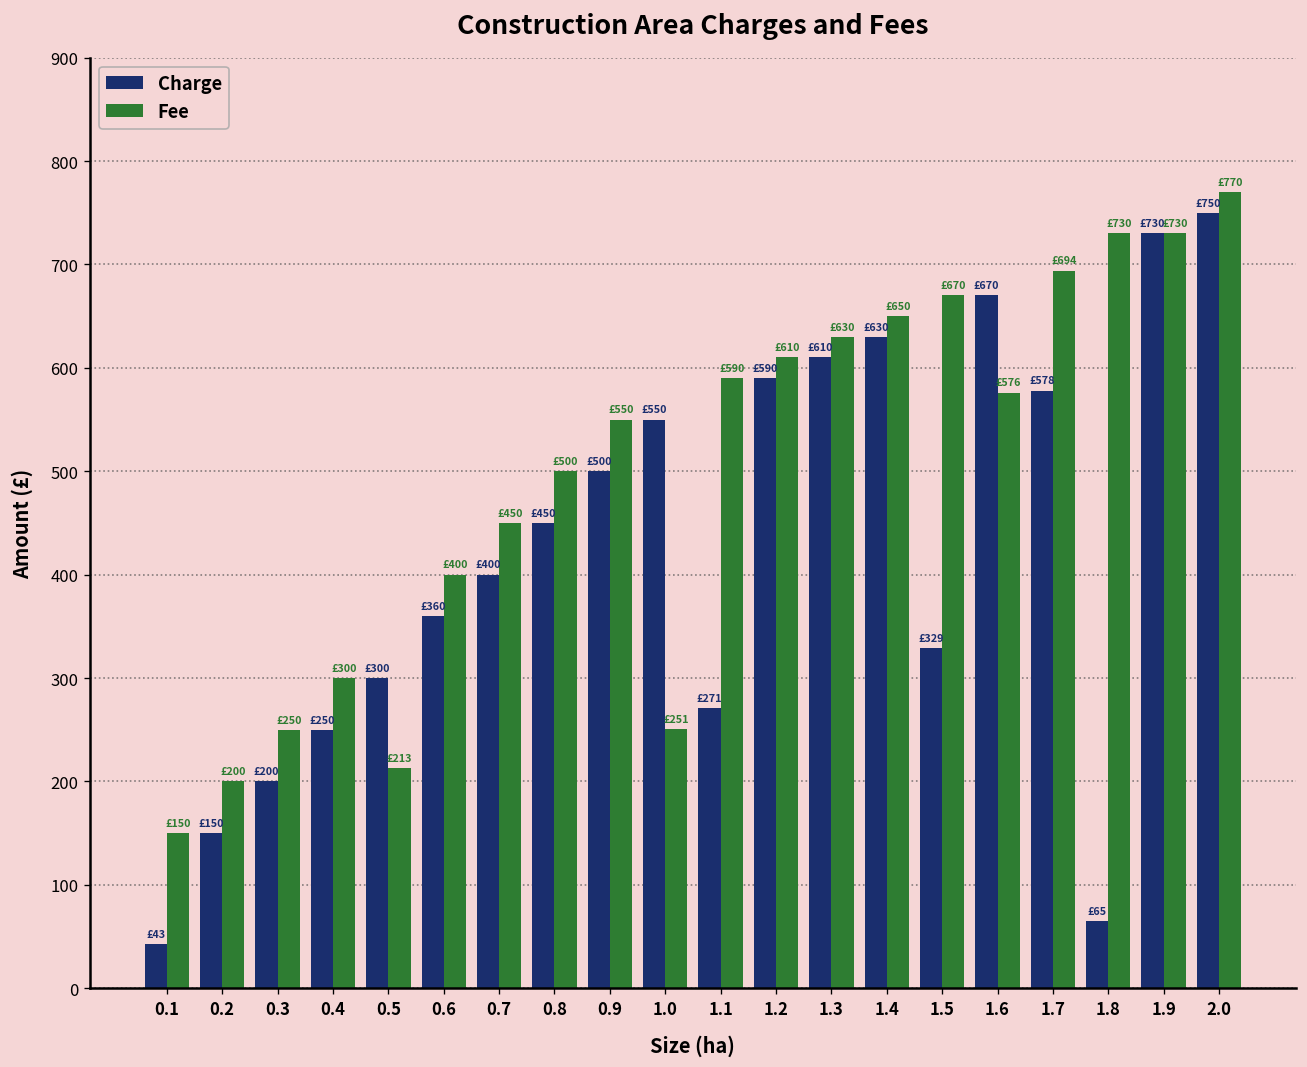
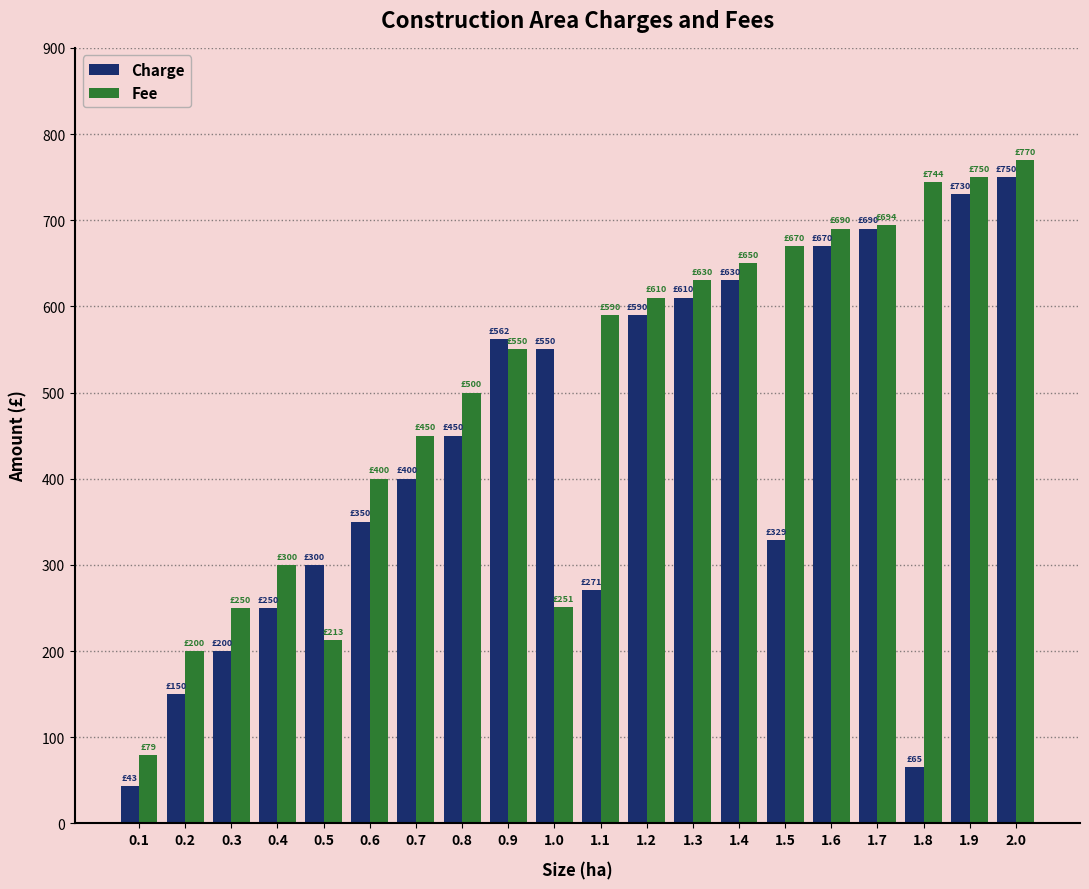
Fee, 0.1: £150 -> £79
Charge, 0.6: £360 -> £350
Charge, 0.9: £500 -> £562
Fee, 1.6: £576 -> £690
Charge, 1.7: £578 -> £690
Fee, 1.8: £730 -> £744
Fee, 1.9: £730 -> £750
